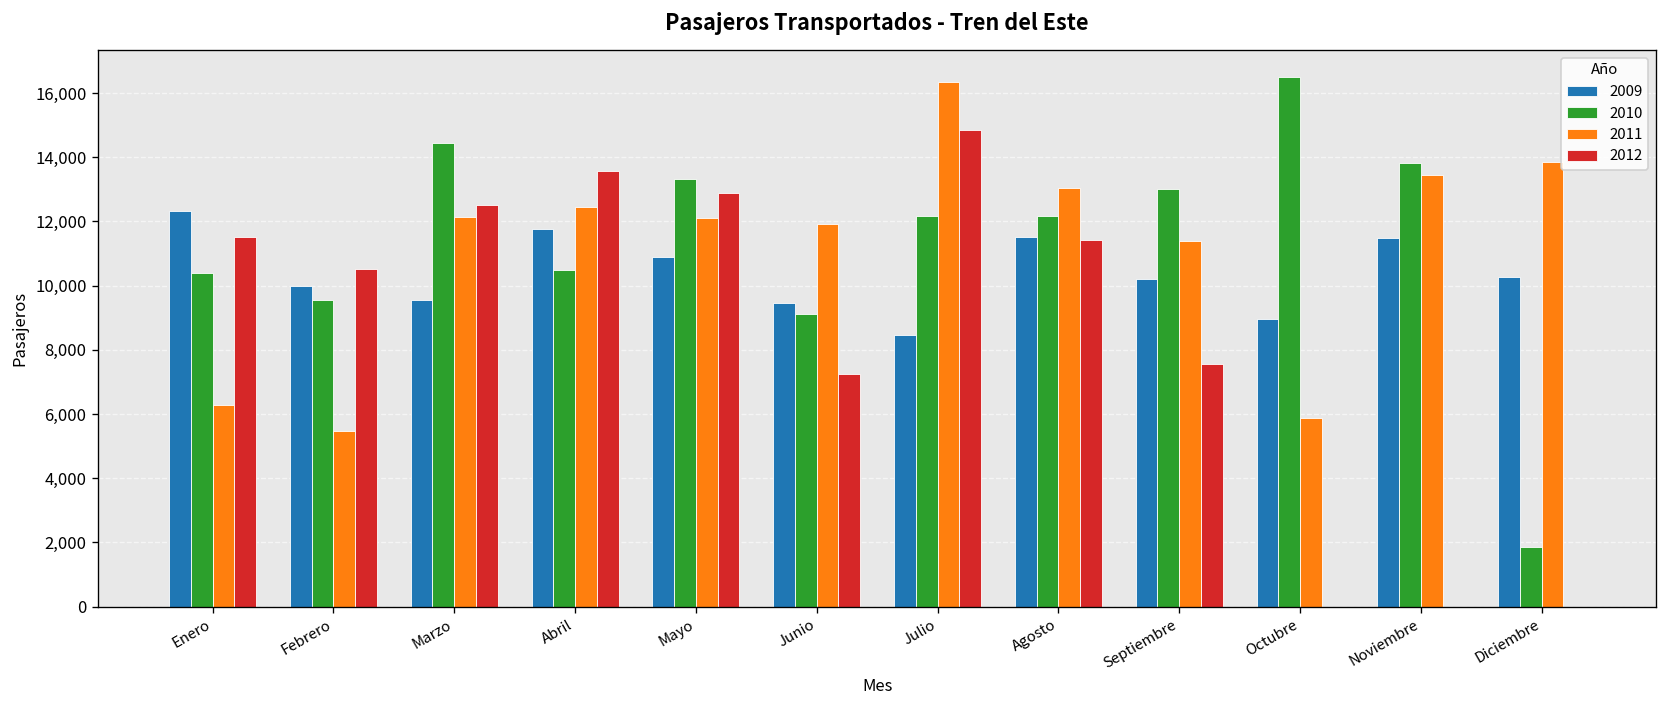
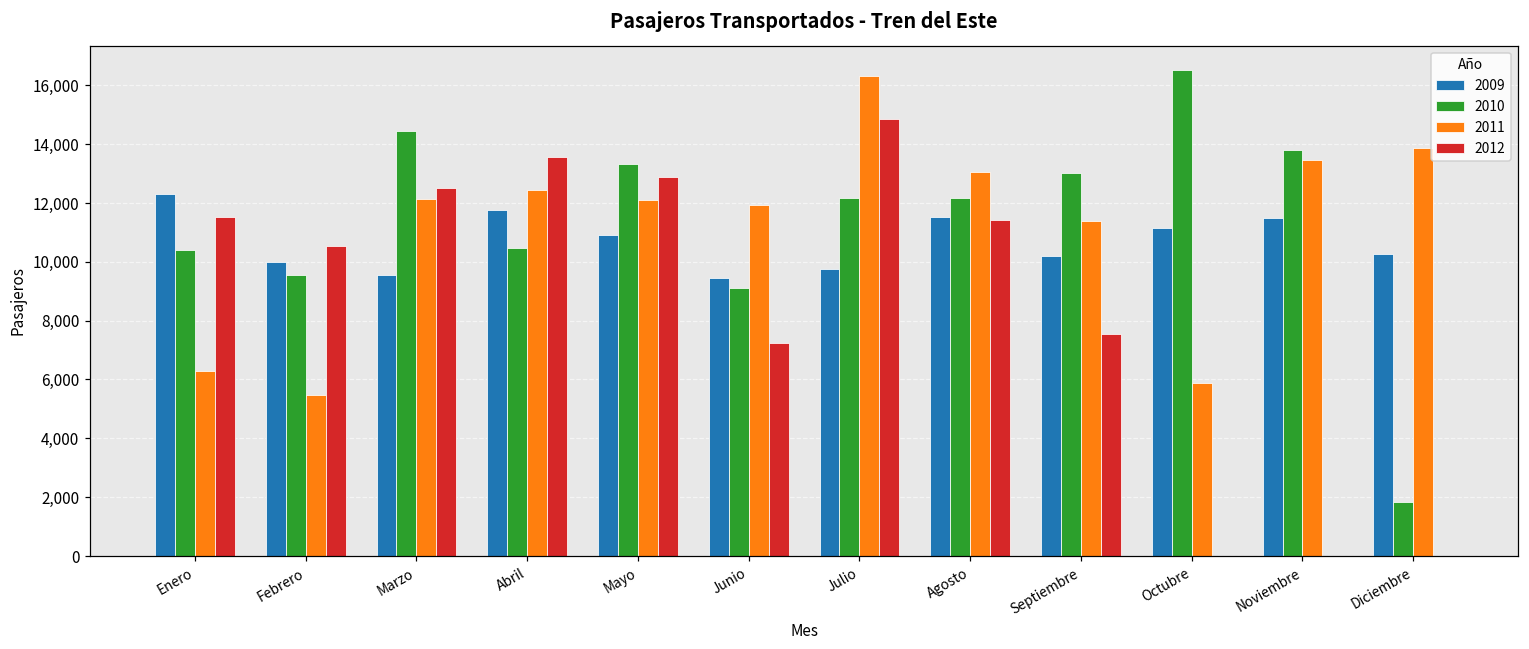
2009, Julio: 8,400 -> 9,800
2009, Octubre: 9,000 -> 11,100
